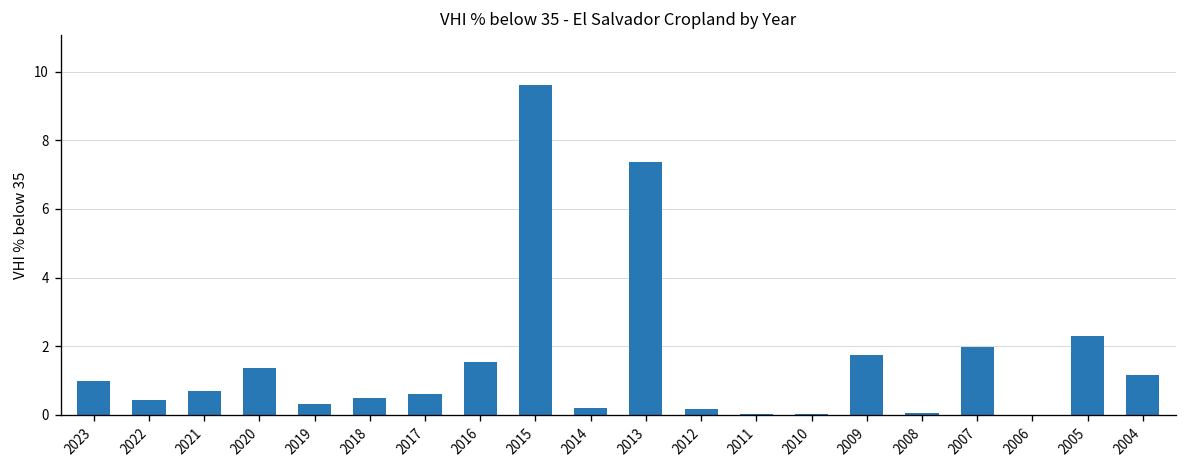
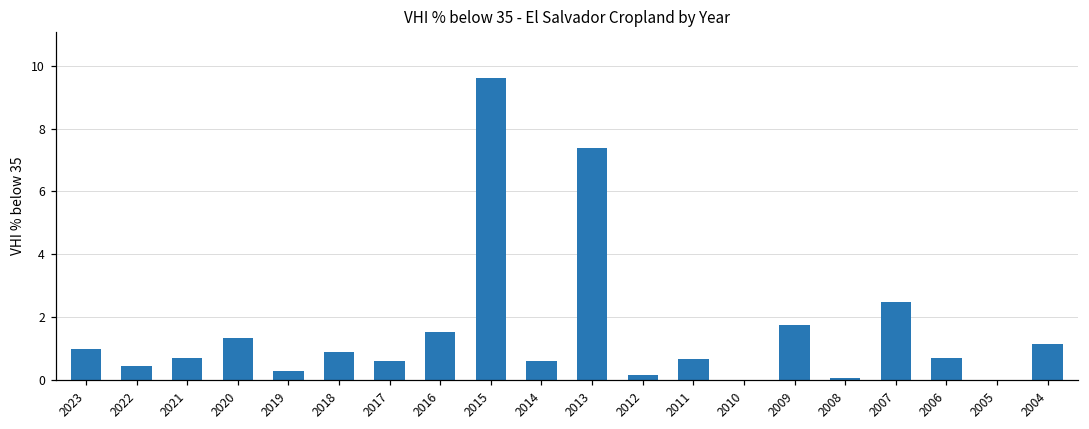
2018: 0.5 -> 0.9
2014: 0.2 -> 0.6
2011: 0.0 -> 0.7
2007: 2.0 -> 2.5
2006: 0.0 -> 0.7
2005: 2.3 -> 0.0
